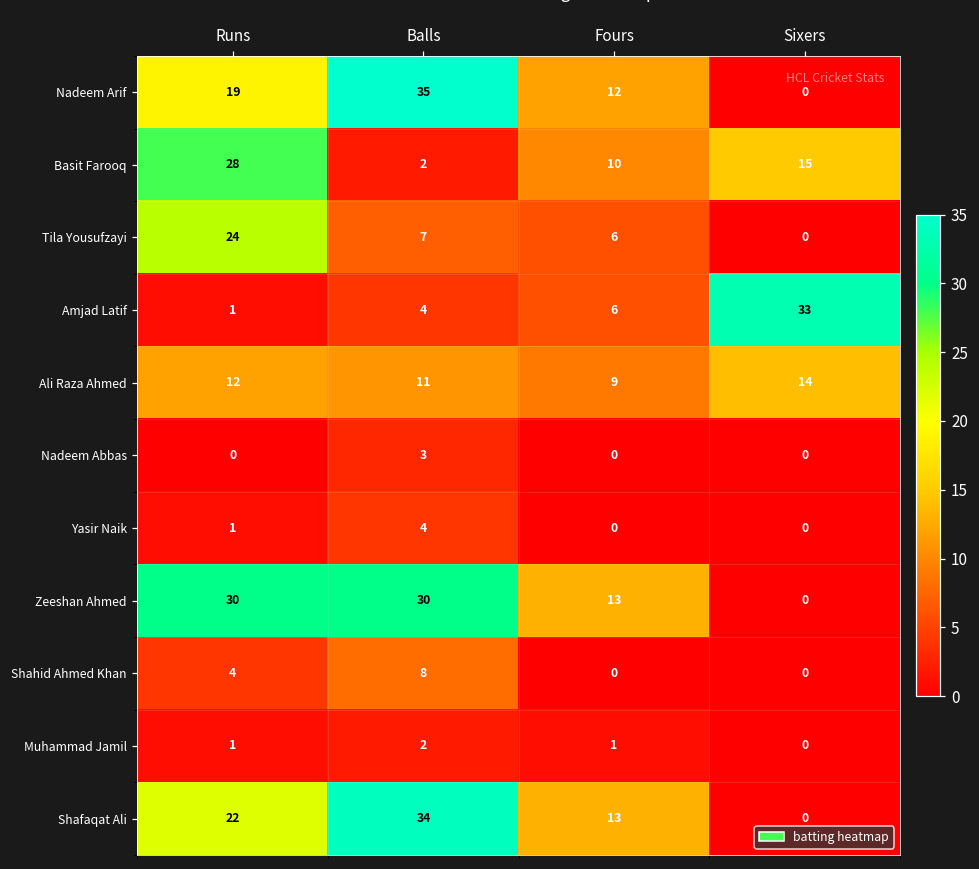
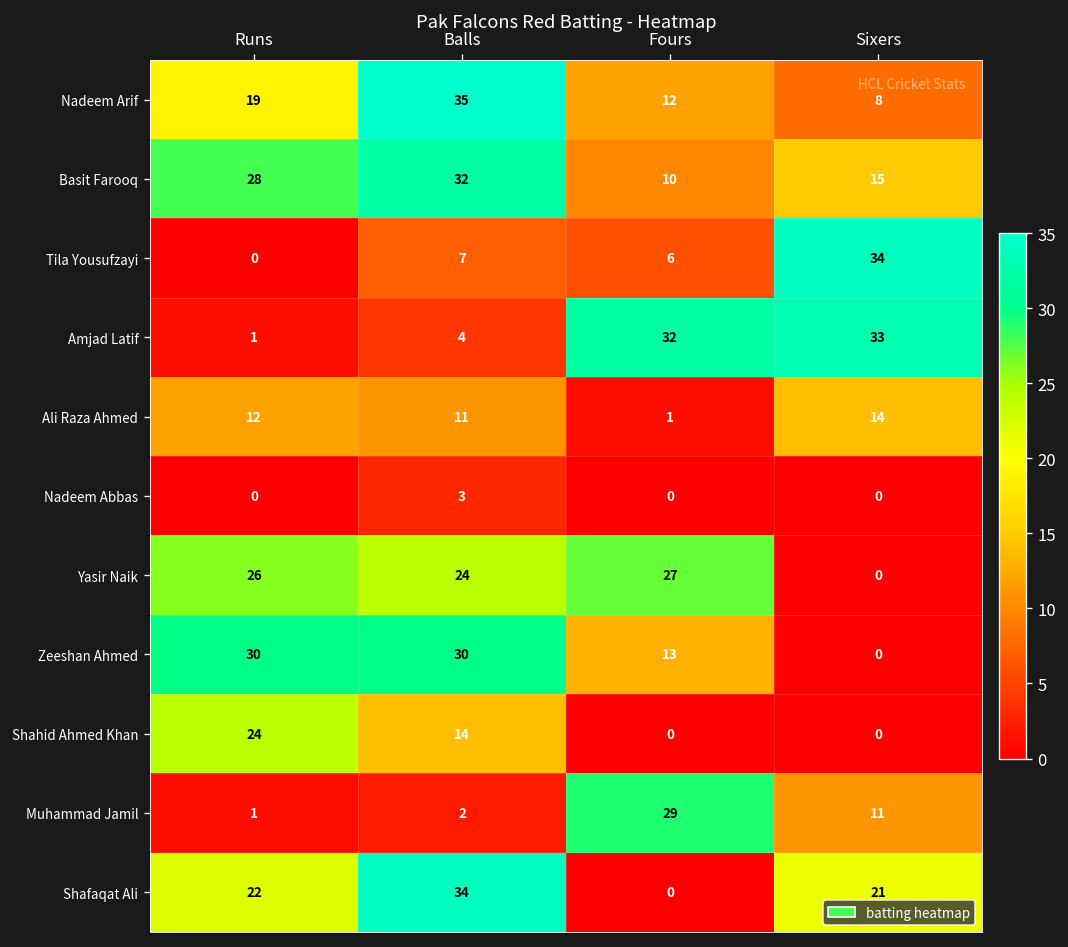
Nadeem Arif, Sixers: 0 -> 8
Basit Farooq, Balls: 2 -> 32
Tila Yousufzayi, Runs: 24 -> 0
Tila Yousufzayi, Sixers: 0 -> 34
Amjad Latif, Fours: 6 -> 32
Ali Raza Ahmed, Fours: 9 -> 1
Yasir Naik, Runs: 1 -> 26
Yasir Naik, Balls: 4 -> 24
Yasir Naik, Fours: 0 -> 27
Shahid Ahmed Khan, Runs: 4 -> 24
Shahid Ahmed Khan, Balls: 8 -> 14
Muhammad Jamil, Fours: 1 -> 29
Muhammad Jamil, Sixers: 0 -> 11
Shafaqat Ali, Fours: 13 -> 0
Shafaqat Ali, Sixers: 0 -> 21
